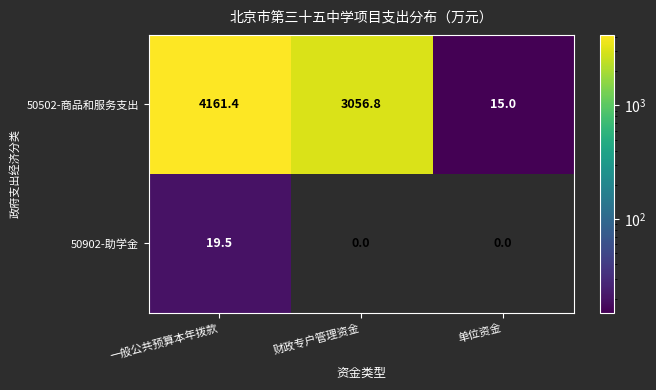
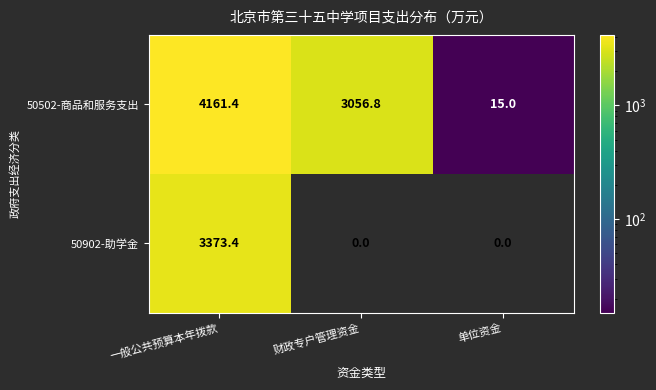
50902-助学金, 一般公共预算本年拨款: 19.5 -> 3373.4
